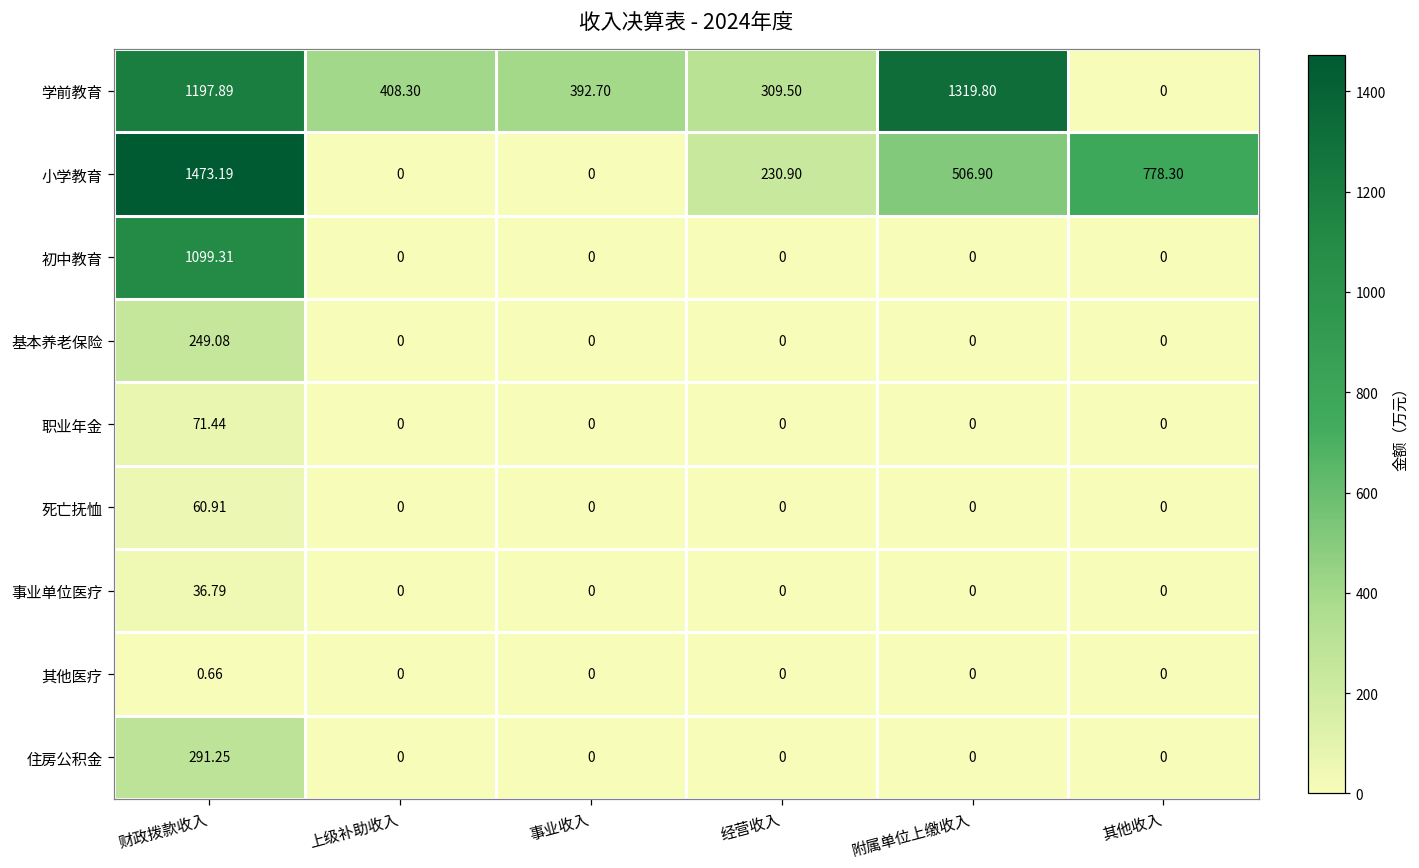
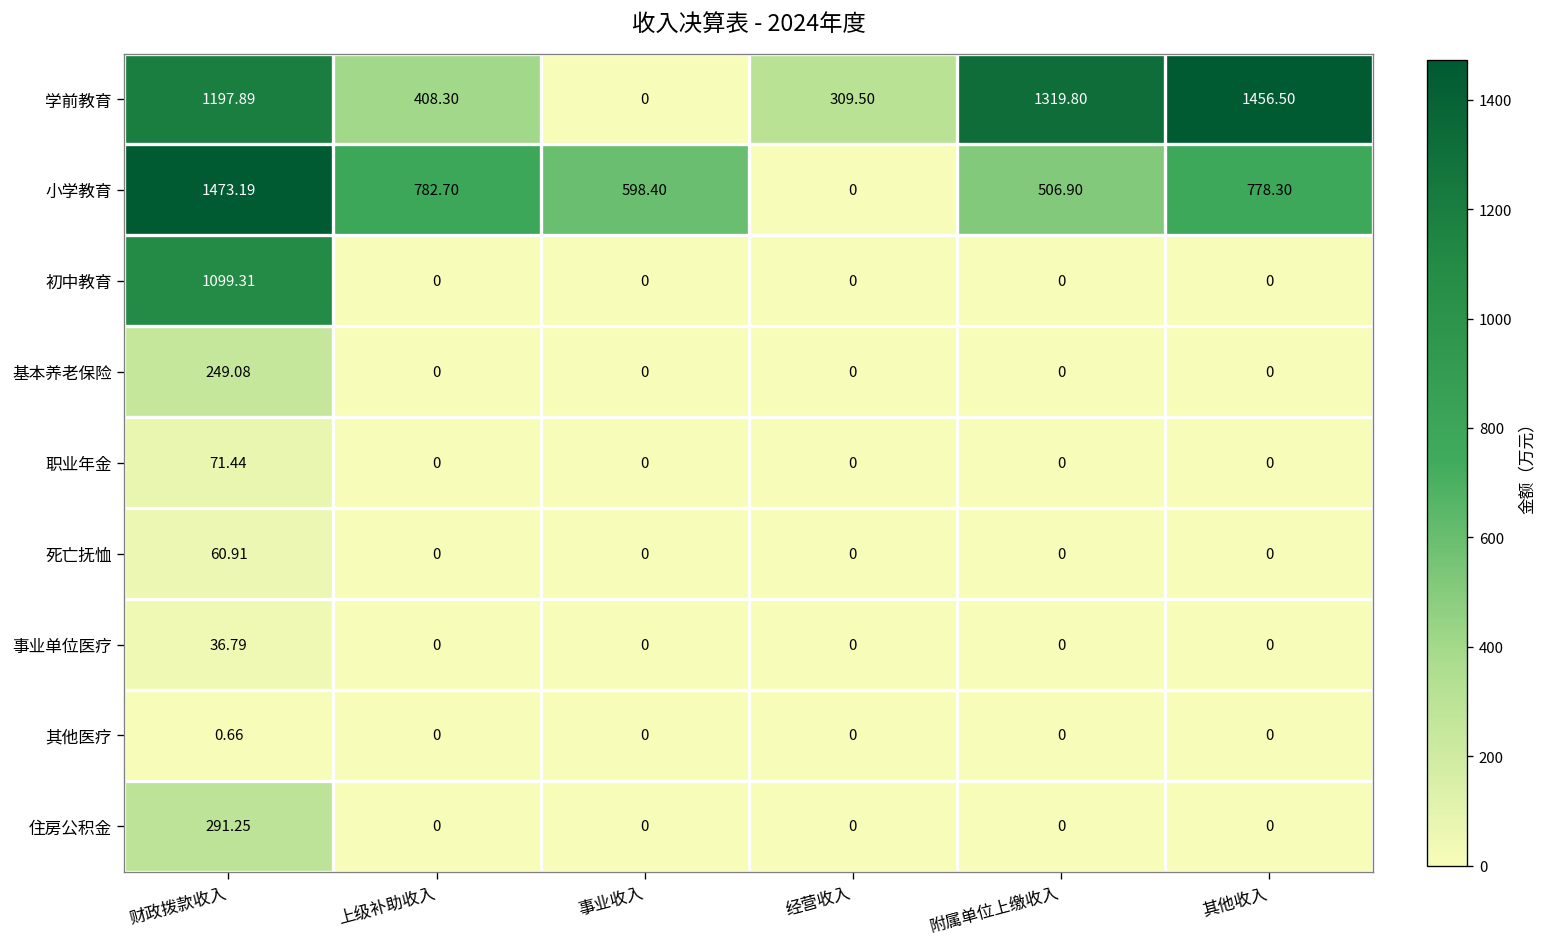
学前教育, 事业收入: 392.70 -> 0
学前教育, 其他收入: 0 -> 1456.50
小学教育, 上级补助收入: 0 -> 782.70
小学教育, 事业收入: 0 -> 598.40
小学教育, 经营收入: 230.90 -> 0
